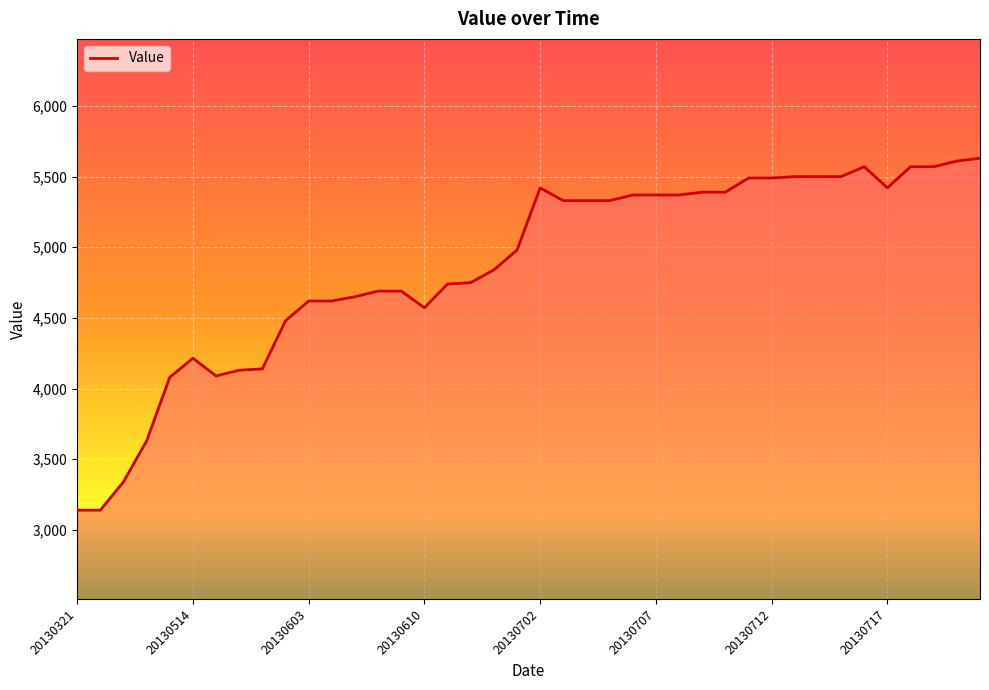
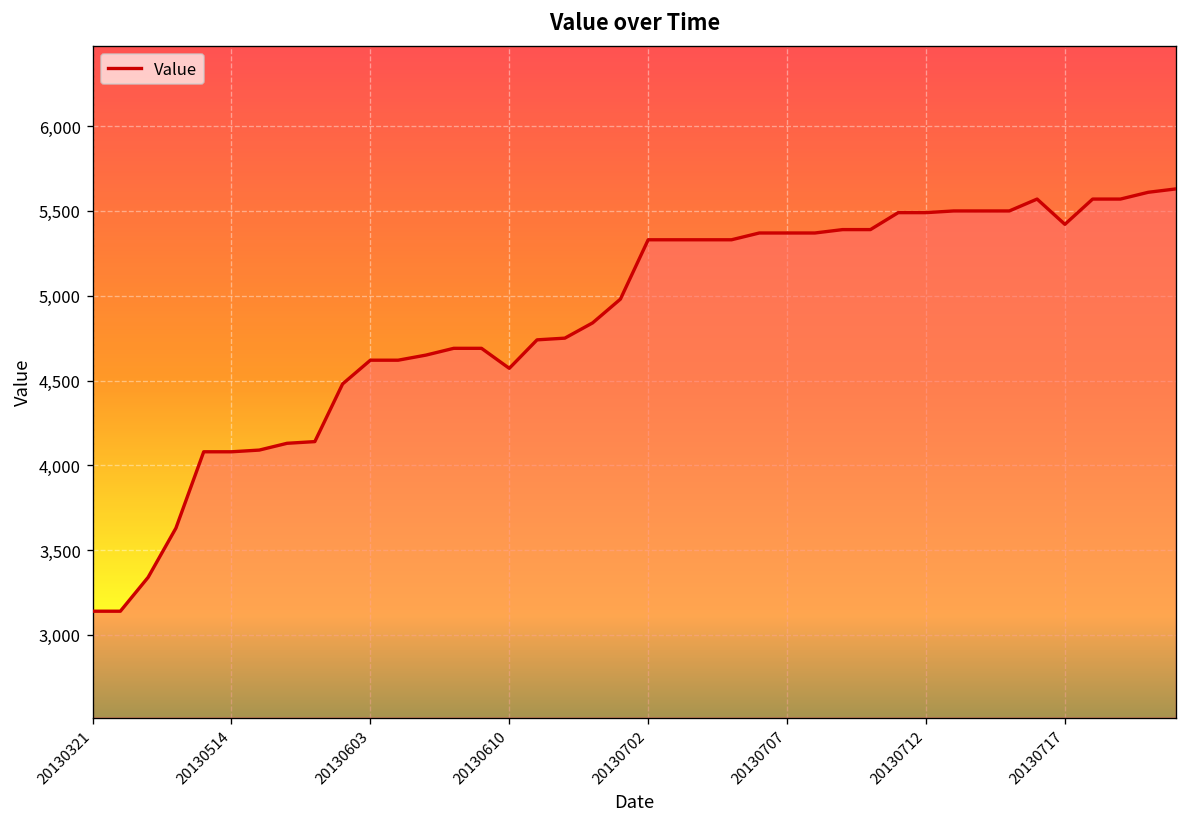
20130514: 4,220 -> 4,080
20130702: 5,420 -> 5,330
